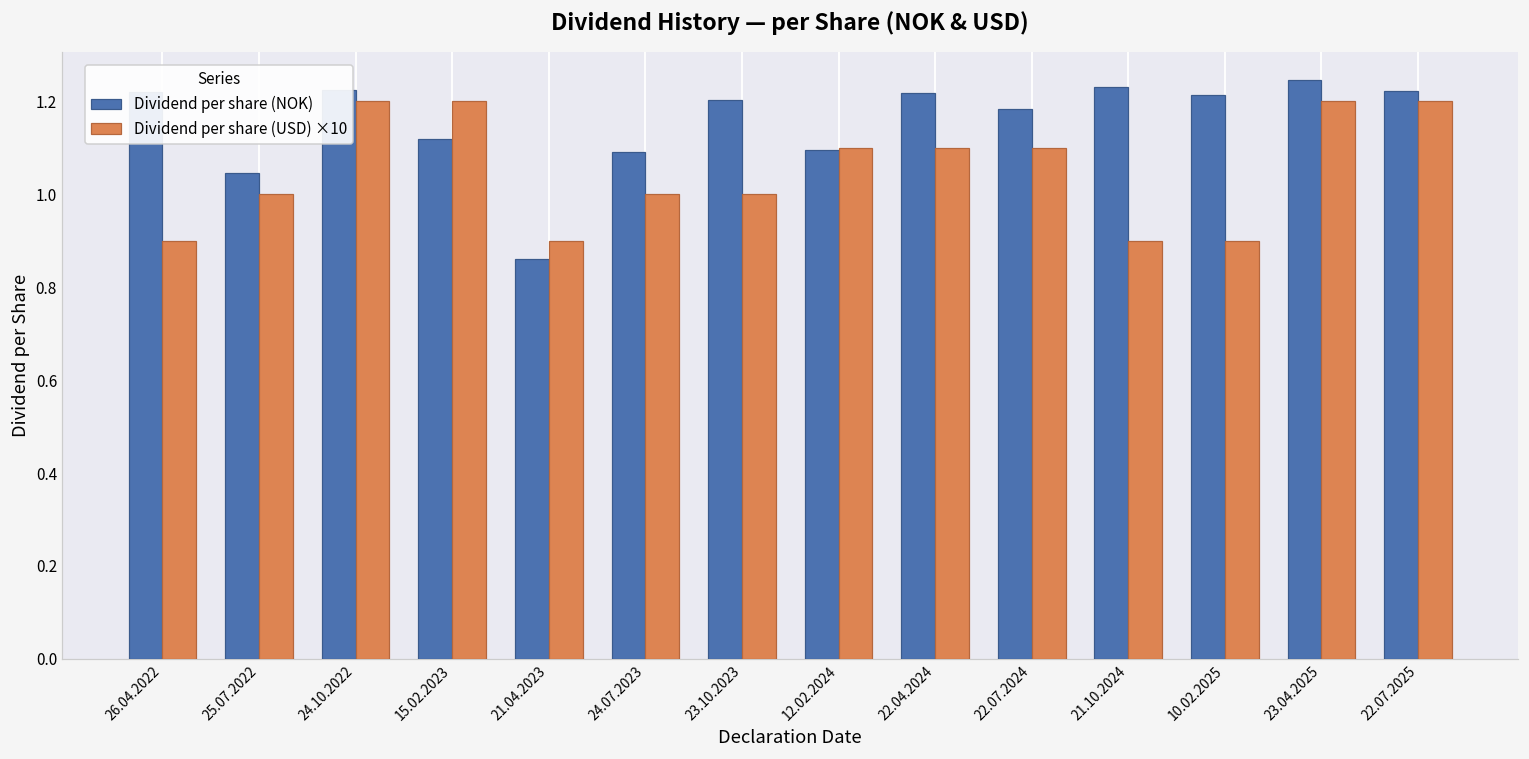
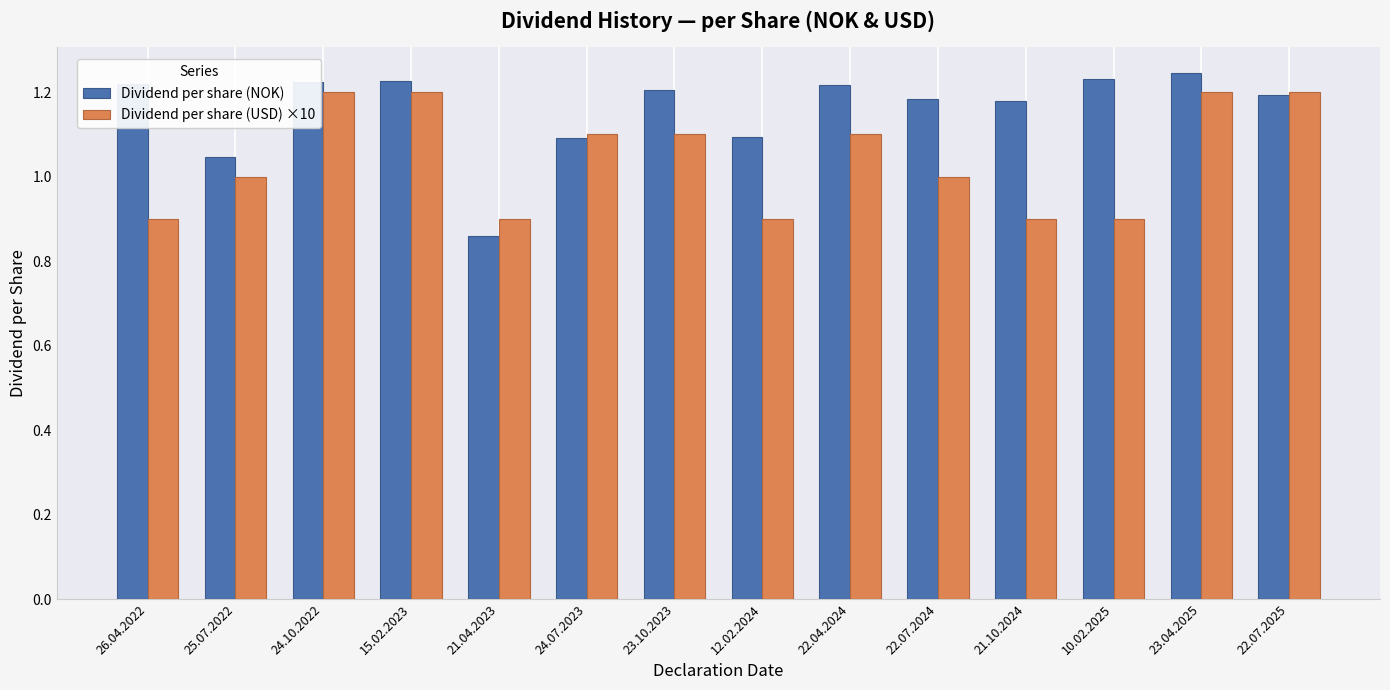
Dividend per share (NOK), 15.02.2023: 1.12 -> 1.23
Dividend per share (USD) ×10, 24.07.2023: 1.00 -> 1.10
Dividend per share (USD) ×10, 23.10.2023: 1.00 -> 1.10
Dividend per share (USD) ×10, 12.02.2024: 1.10 -> 0.90
Dividend per share (USD) ×10, 22.07.2024: 1.10 -> 1.00
Dividend per share (NOK), 21.10.2024: 1.23 -> 1.18
Dividend per share (NOK), 10.02.2025: 1.21 -> 1.23
Dividend per share (NOK), 22.07.2025: 1.22 -> 1.19
